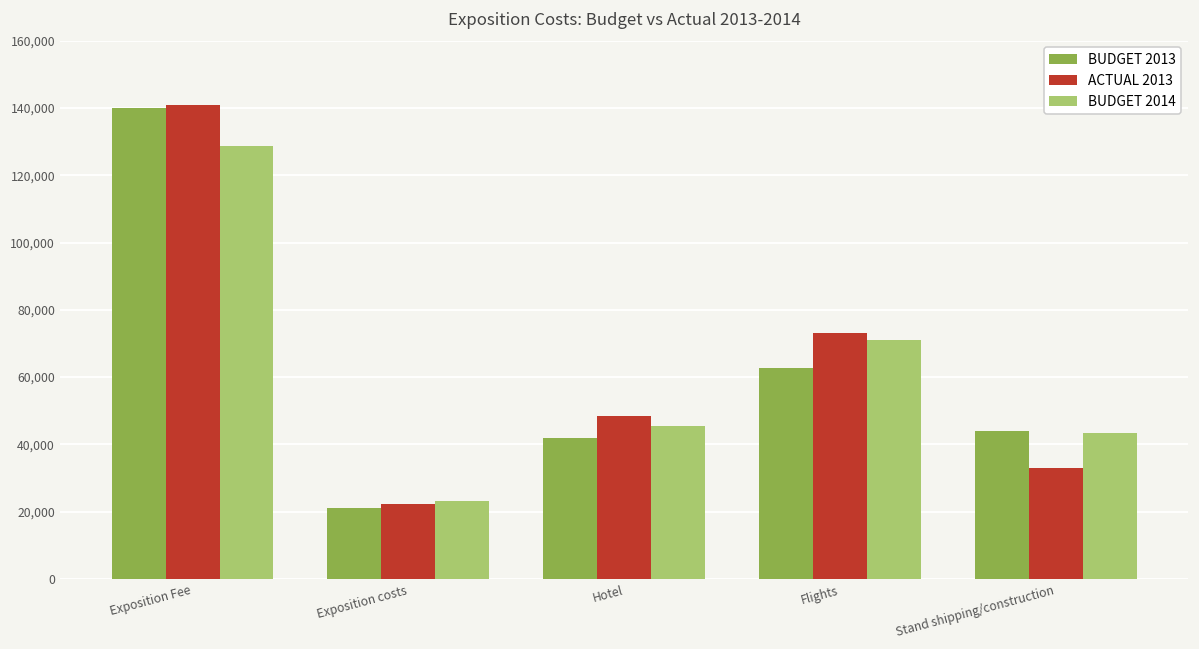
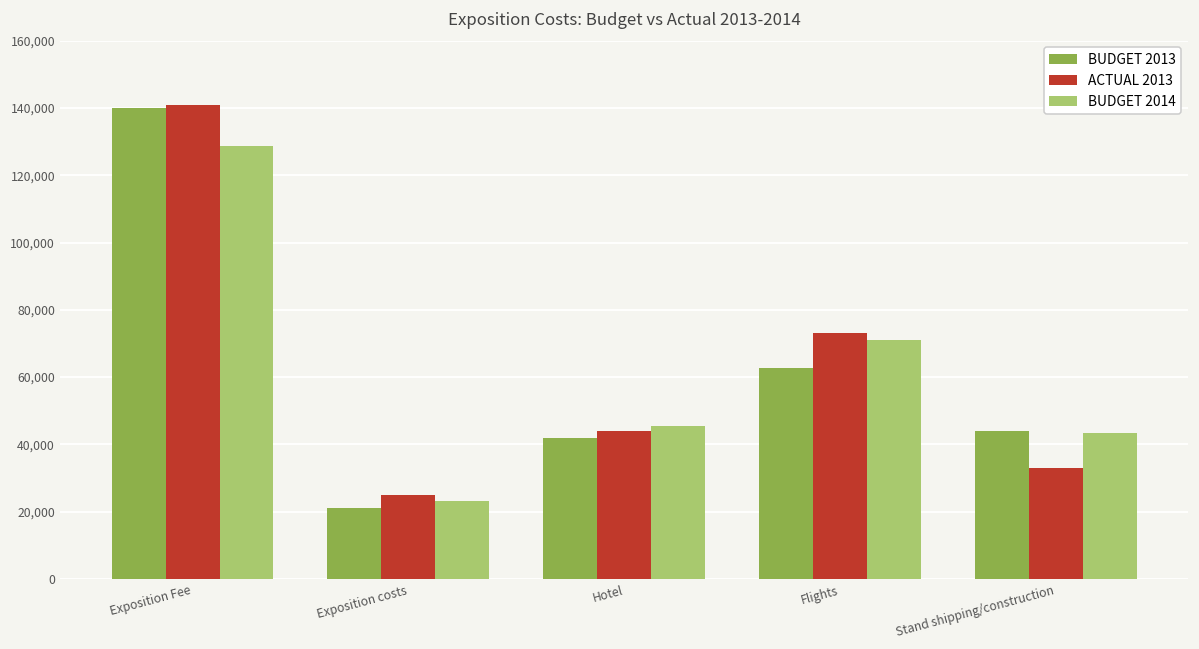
ACTUAL 2013, Exposition costs: 22,000 -> 25,000
ACTUAL 2013, Hotel: 48,000 -> 44,000
